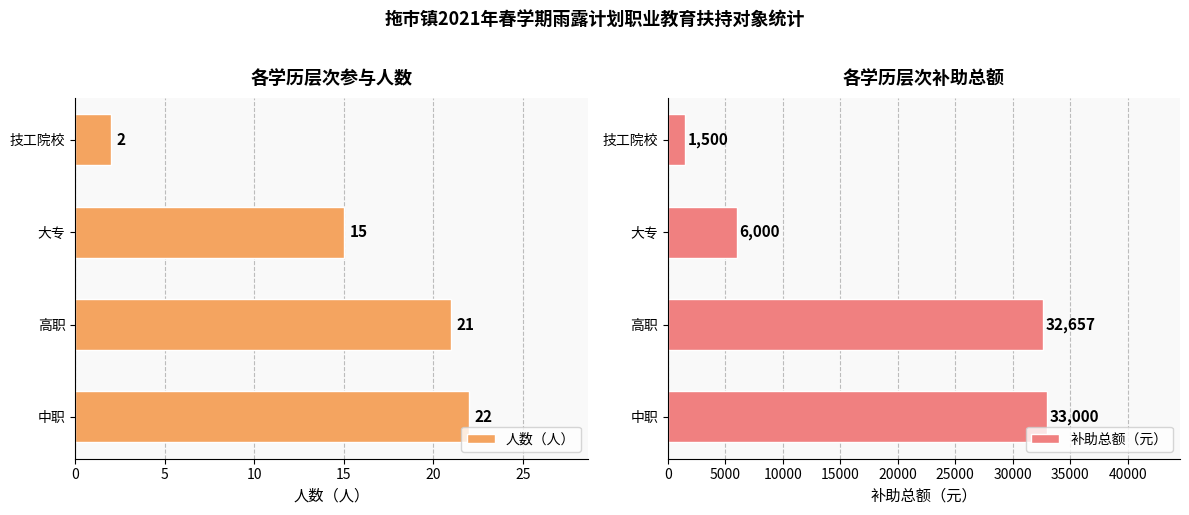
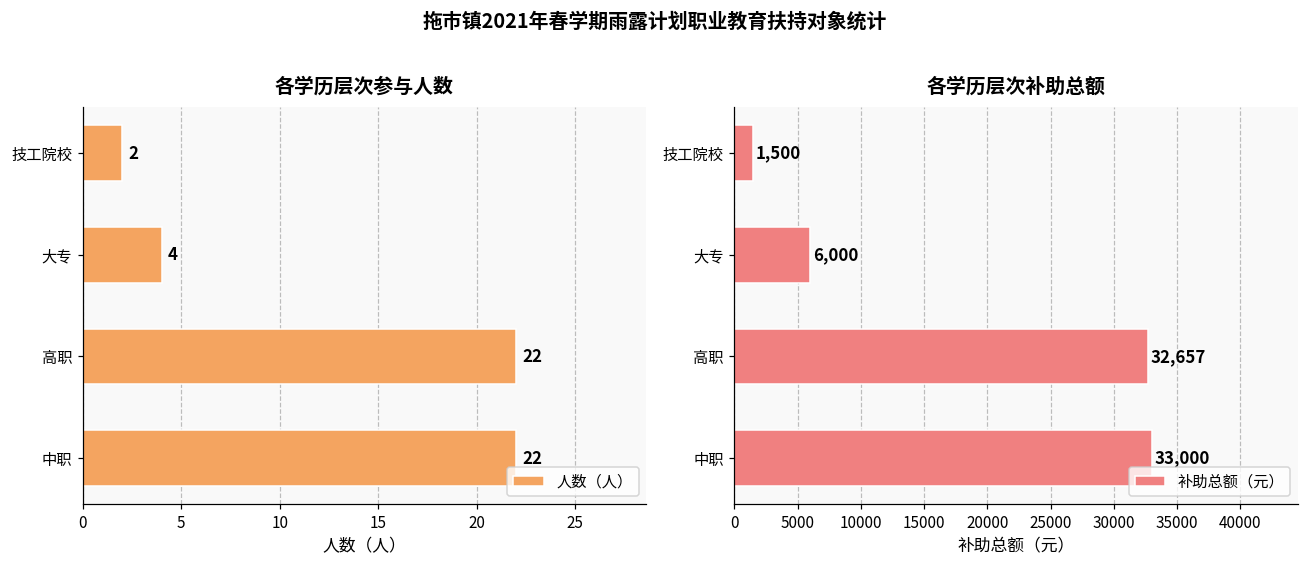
各学历层次参与人数, 大专: 15 -> 4
各学历层次参与人数, 高职: 21 -> 22
